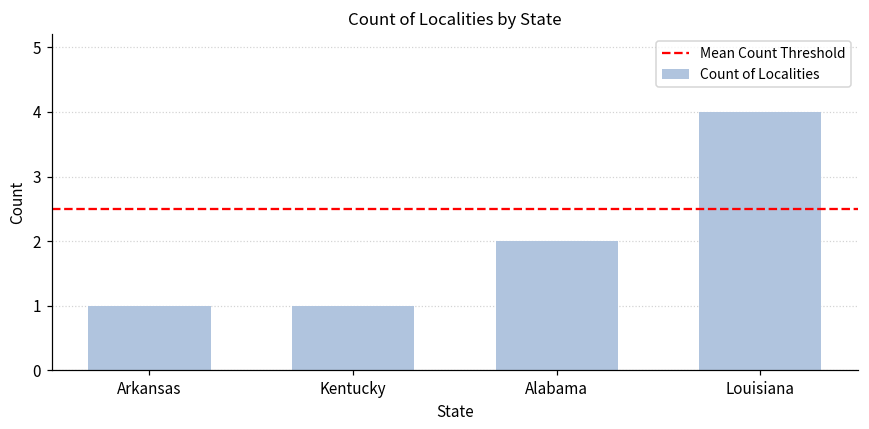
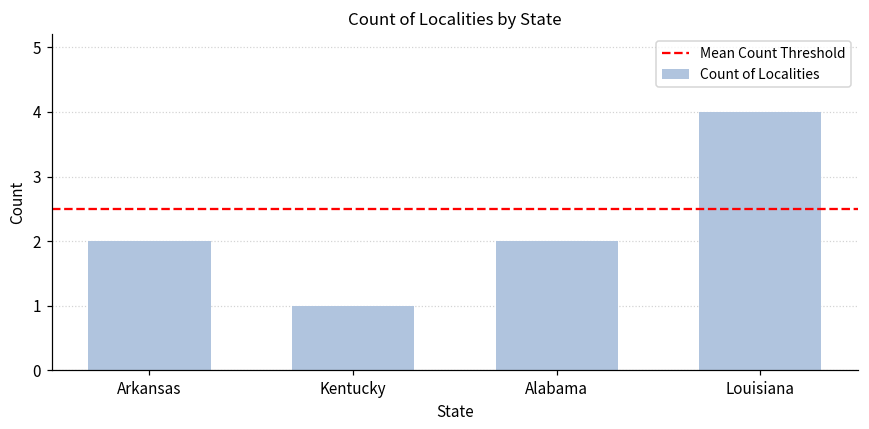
Arkansas: 1 -> 2
